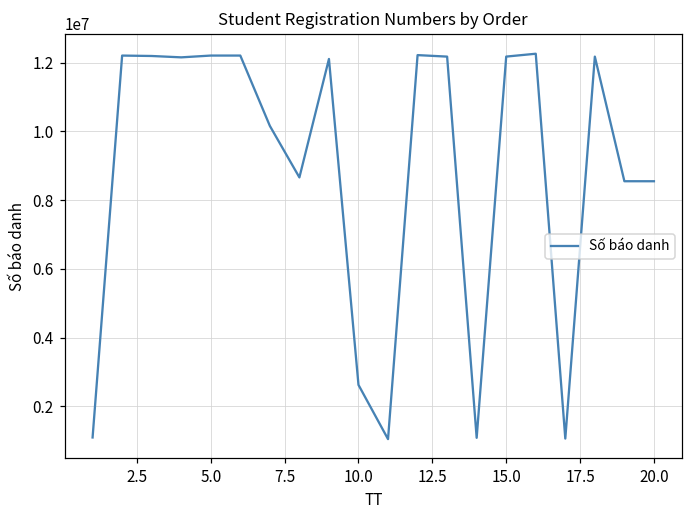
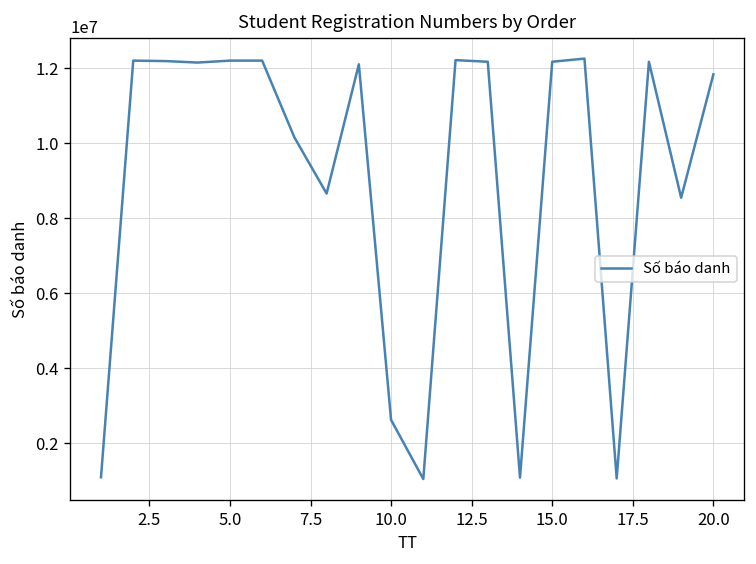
20.0: 8500000 -> 11800000
